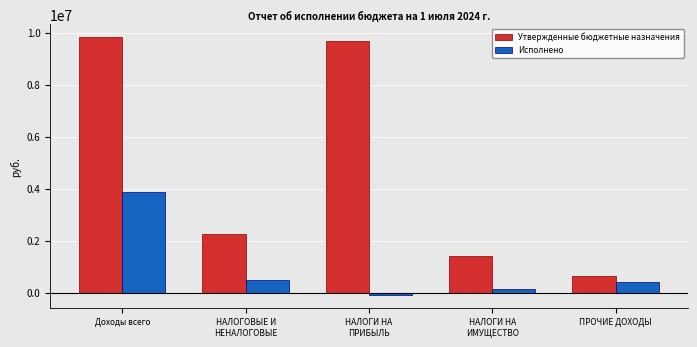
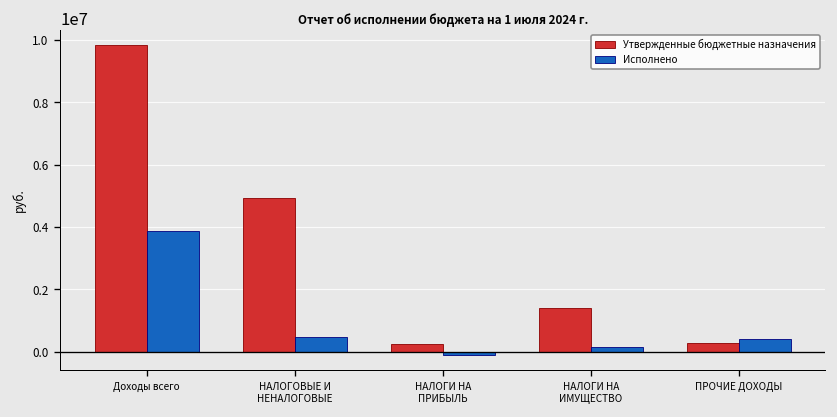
Утвержденные бюджетные назначения, НАЛОГОВЫЕ И НЕНАЛОГОВЫЕ: 2300000 -> 4900000
Утвержденные бюджетные назначения, НАЛОГИ НА ПРИБЫЛЬ: 9700000 -> 200000
Утвержденные бюджетные назначения, ПРОЧИЕ ДОХОДЫ: 600000 -> 300000
